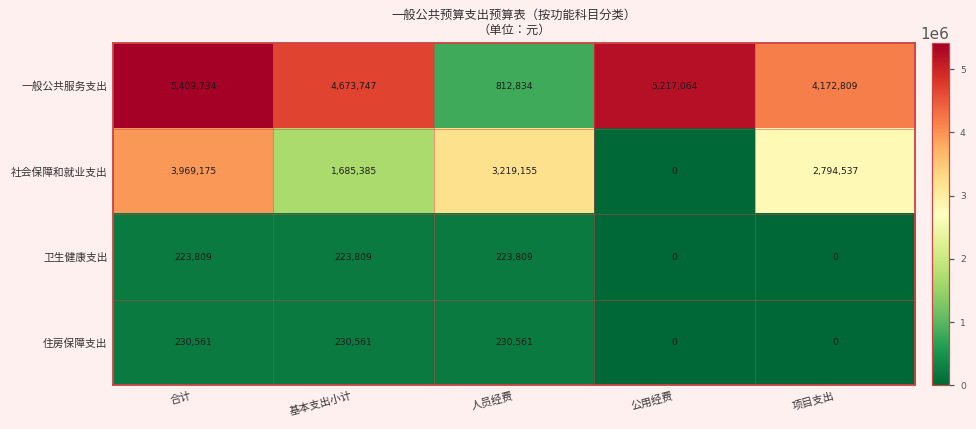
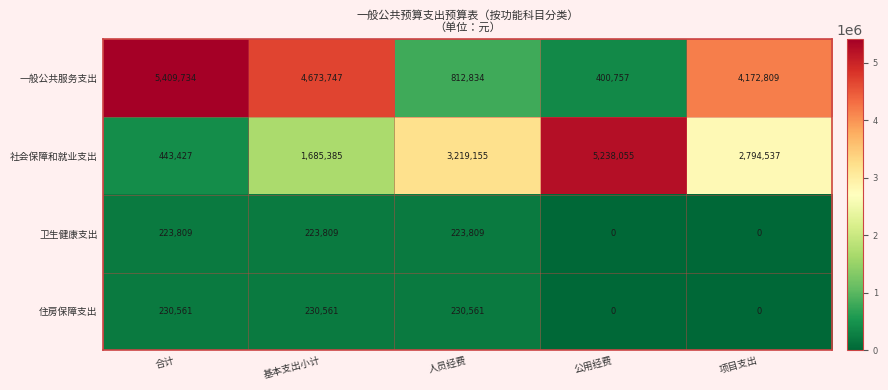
一般公共服务支出, 公用经费: 5,217,064 -> 400,757
社会保障和就业支出, 合计: 3,969,175 -> 443,427
社会保障和就业支出, 公用经费: 0 -> 5,238,055
